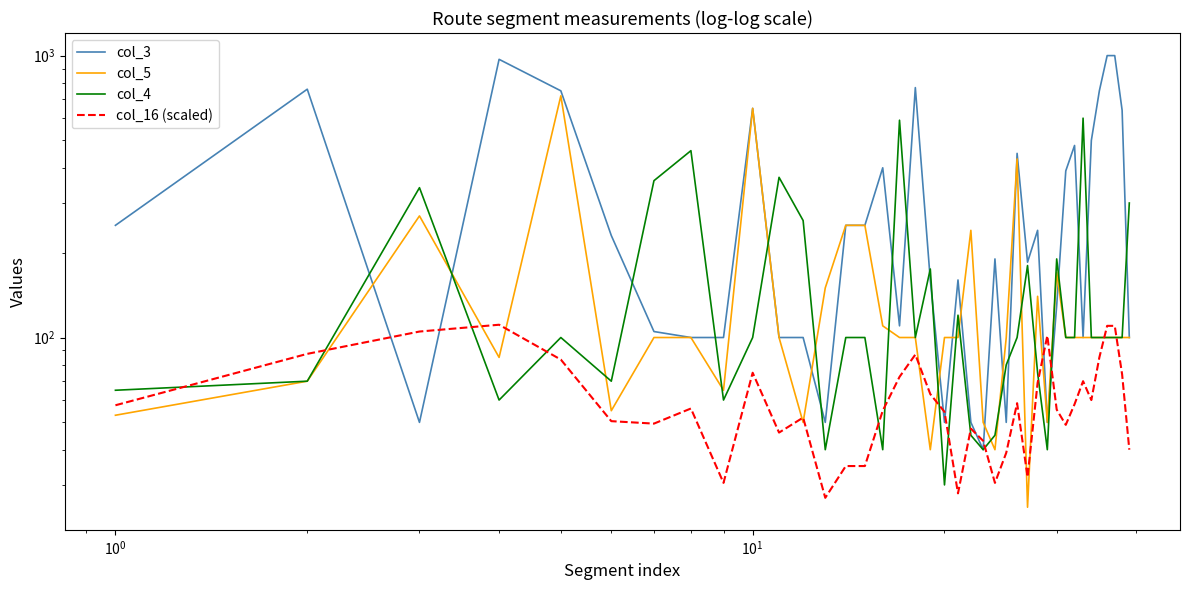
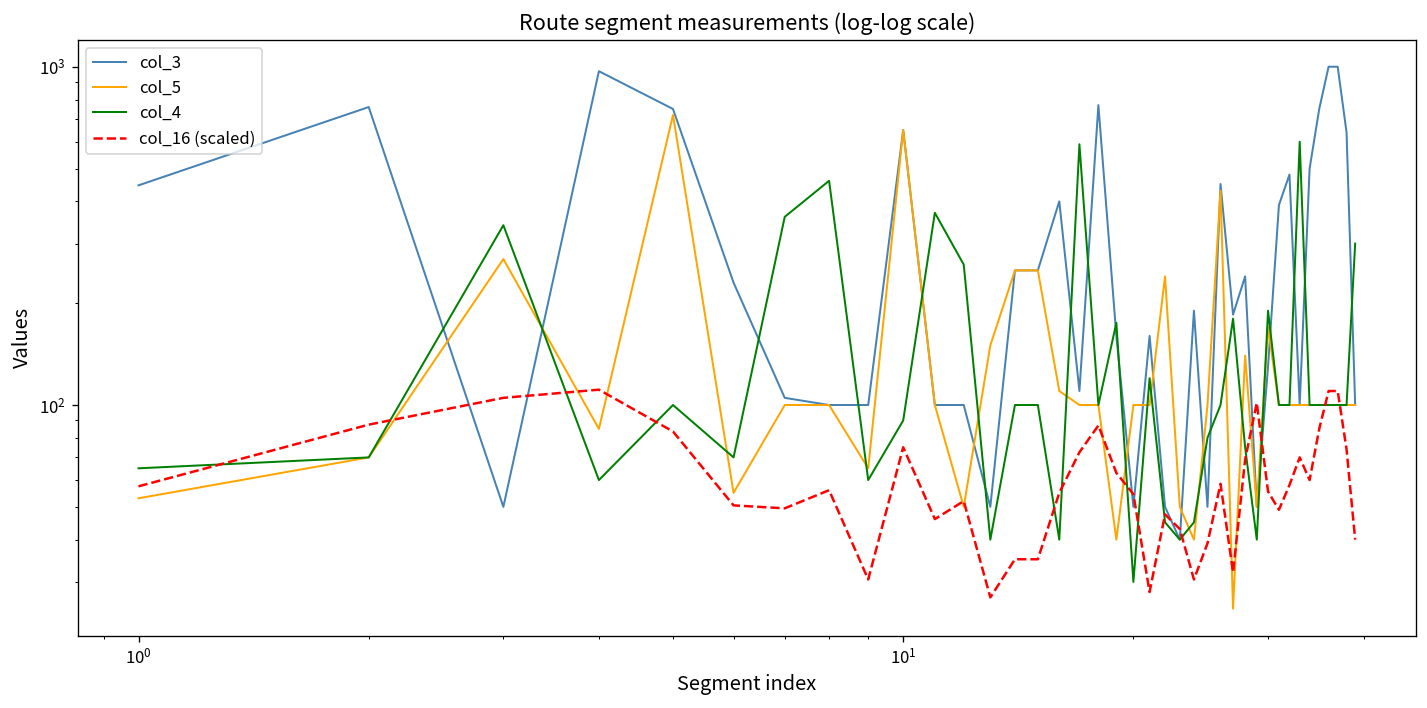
col_3, 10^0: 250 -> 450
col_4, 10^1: 100 -> 90
